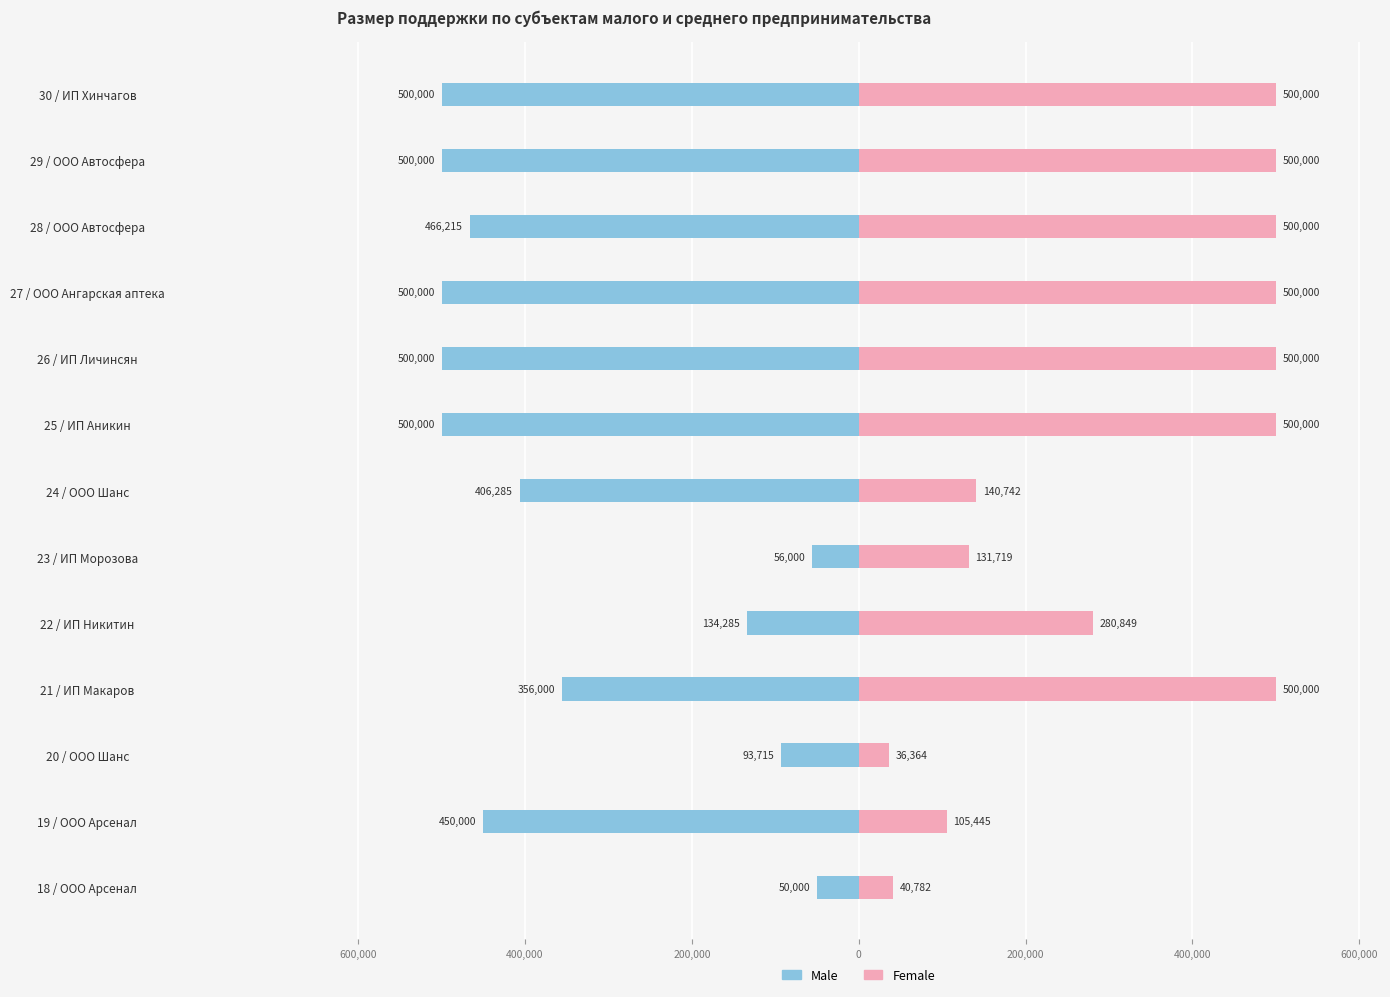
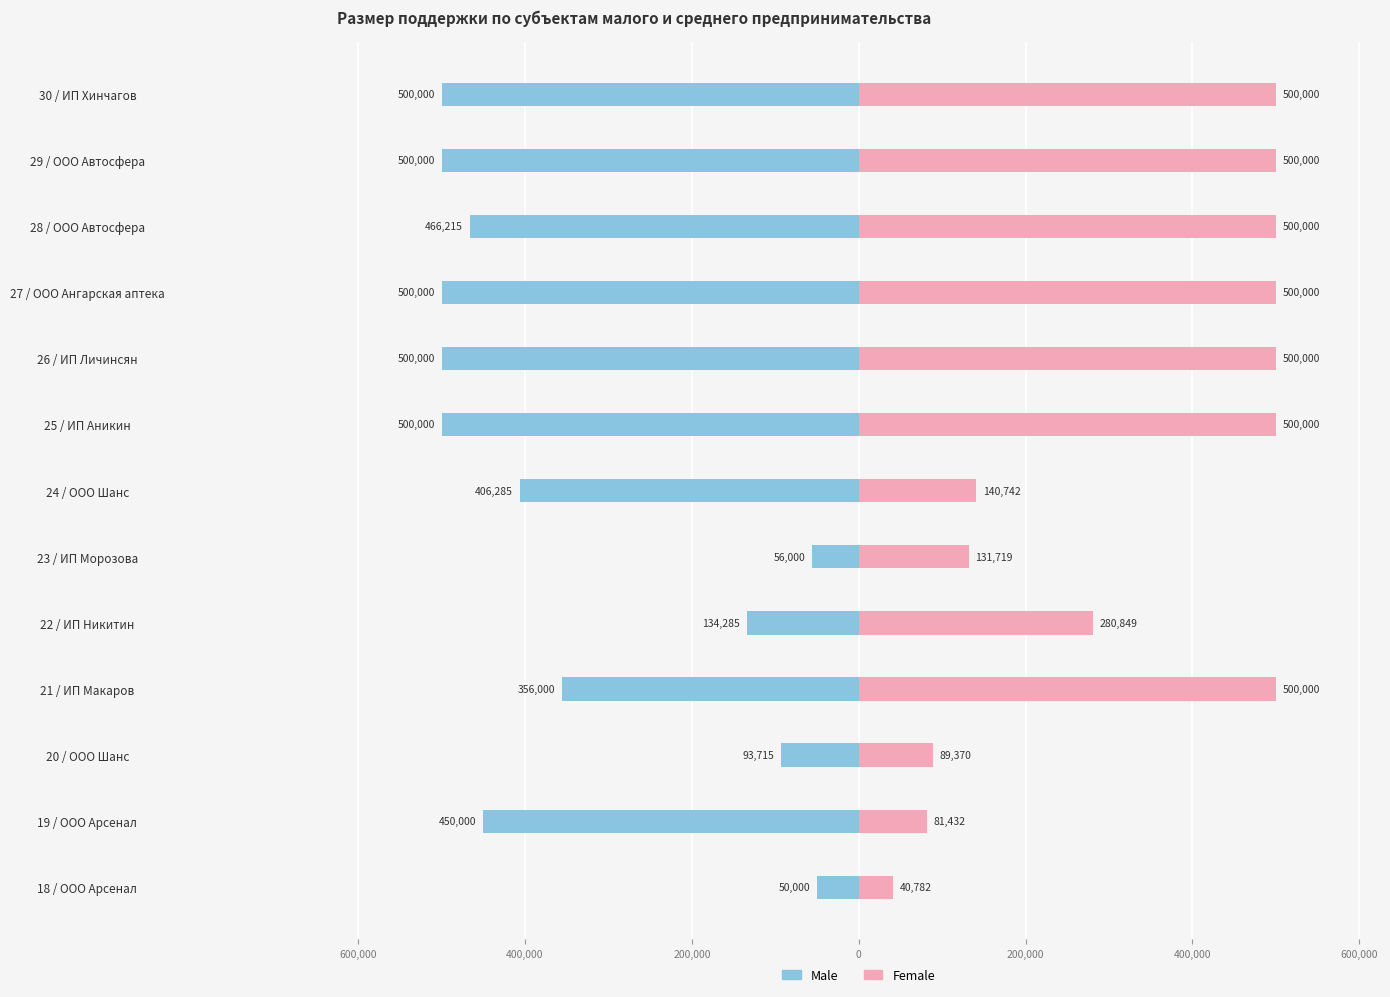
Female, 20 / ООО Шанс: 36,364 -> 89,370
Female, 19 / ООО Арсенал: 105,445 -> 81,432
